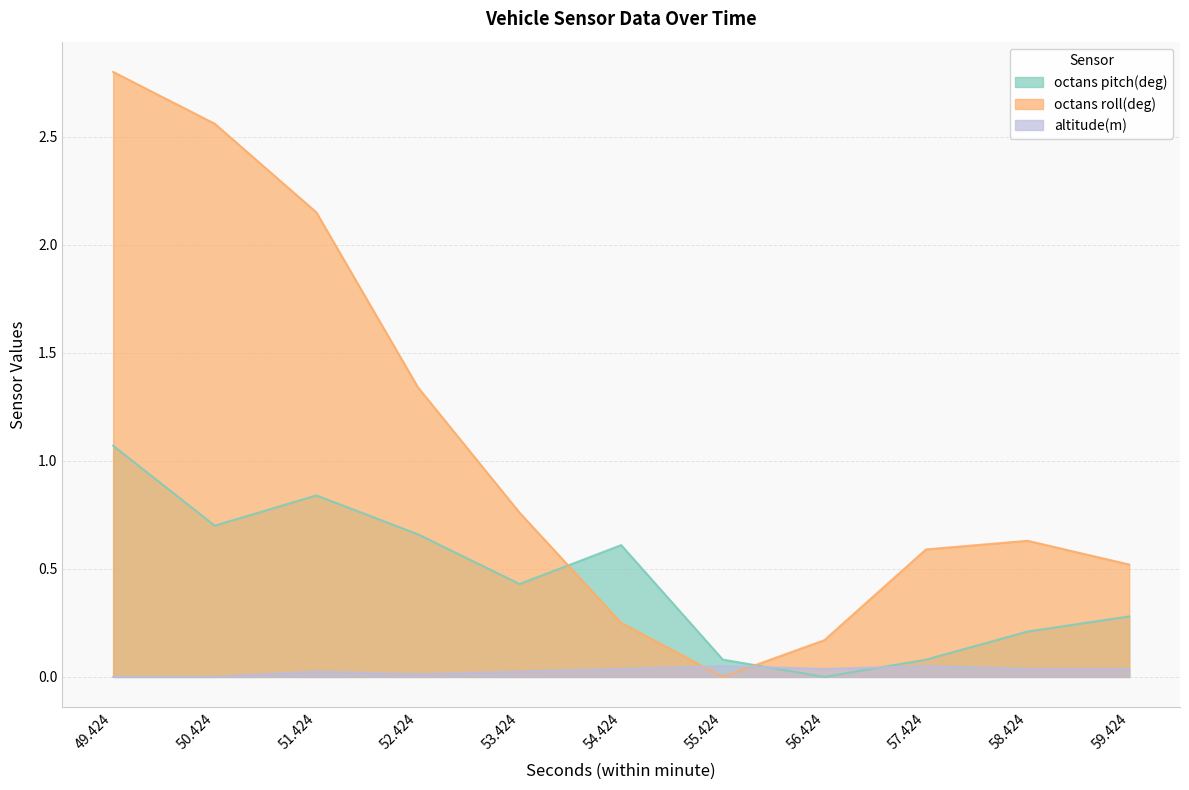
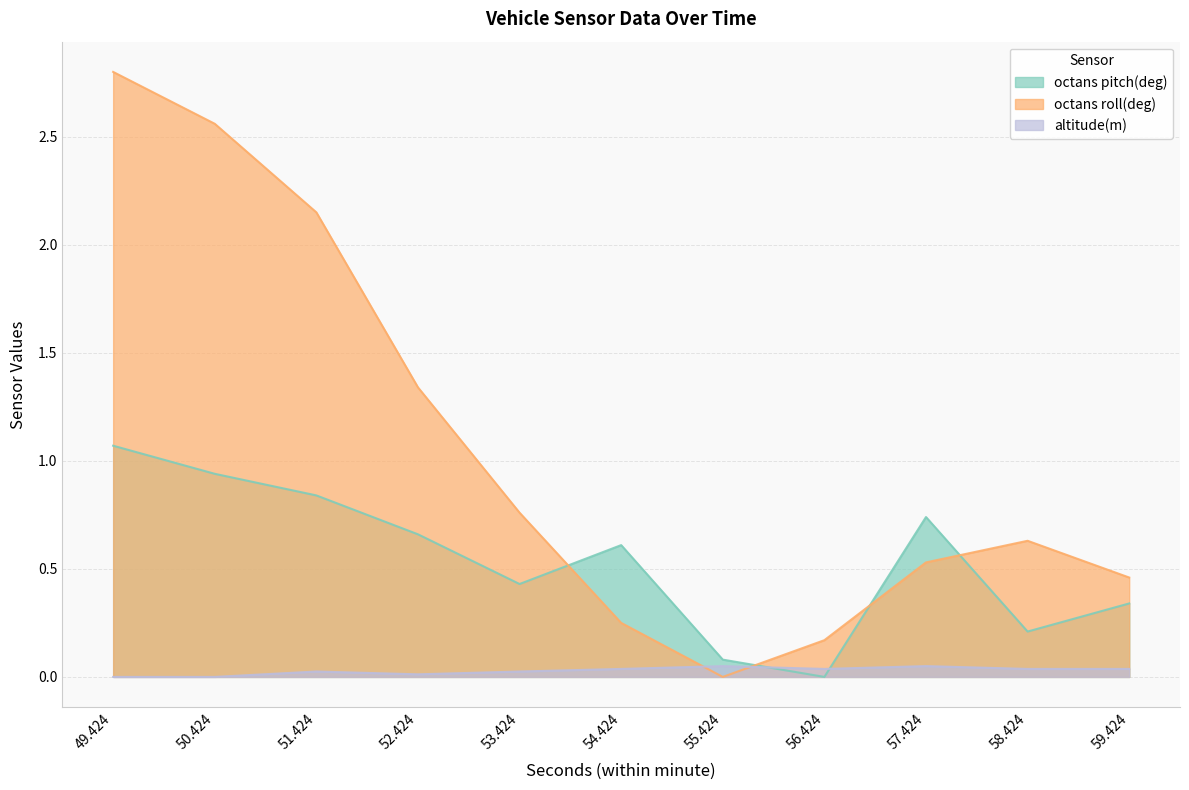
octans pitch(deg), 50.424: 0.70 -> 0.94
octans pitch(deg), 57.424: 0.08 -> 0.74
octans roll(deg), 57.424: 0.59 -> 0.53
octans pitch(deg), 59.424: 0.28 -> 0.34
octans roll(deg), 59.424: 0.52 -> 0.46
